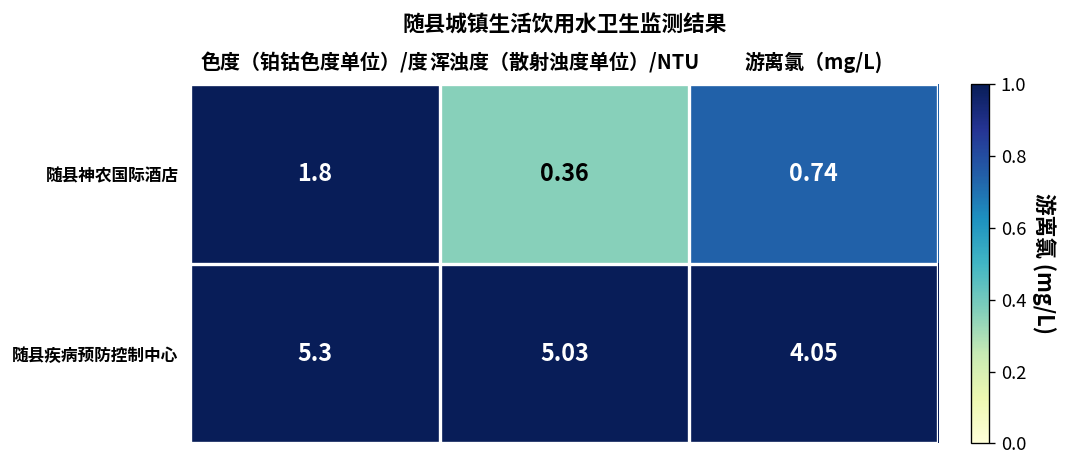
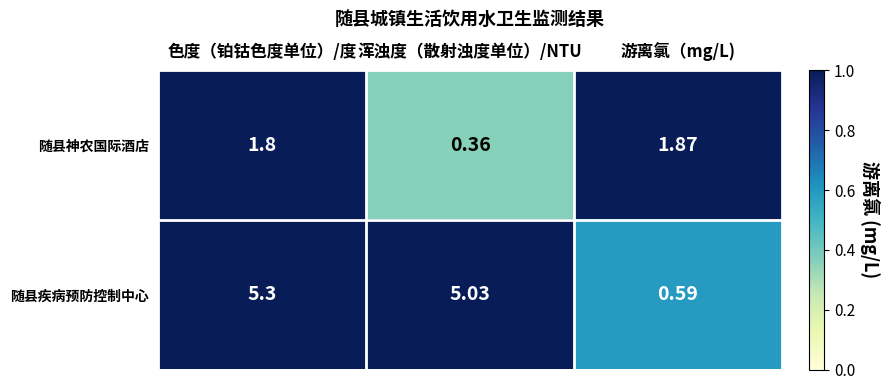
随县神农国际酒店, 游离氯（mg/L): 0.74 -> 1.87
随县疾病预防控制中心, 游离氯（mg/L): 4.05 -> 0.59
